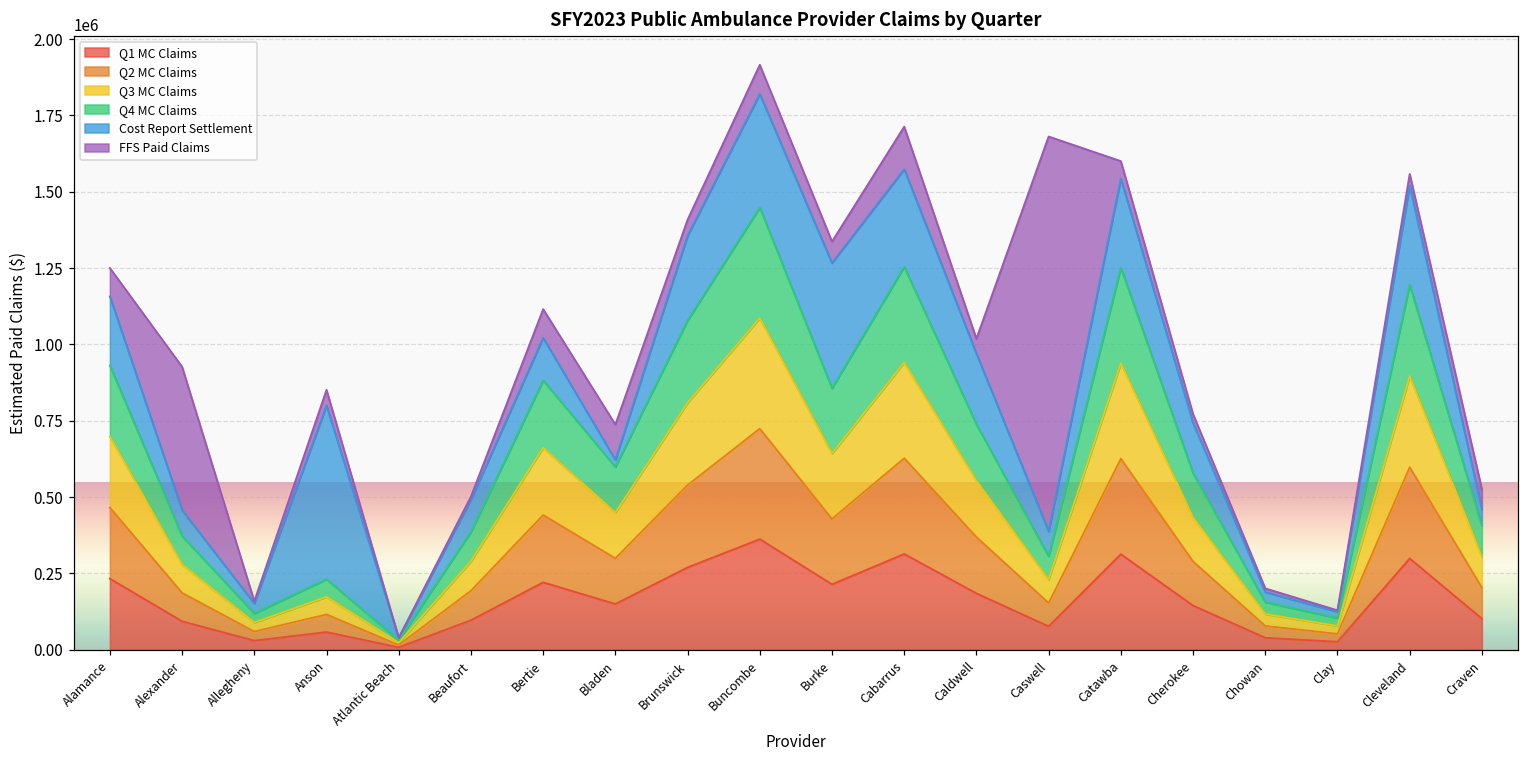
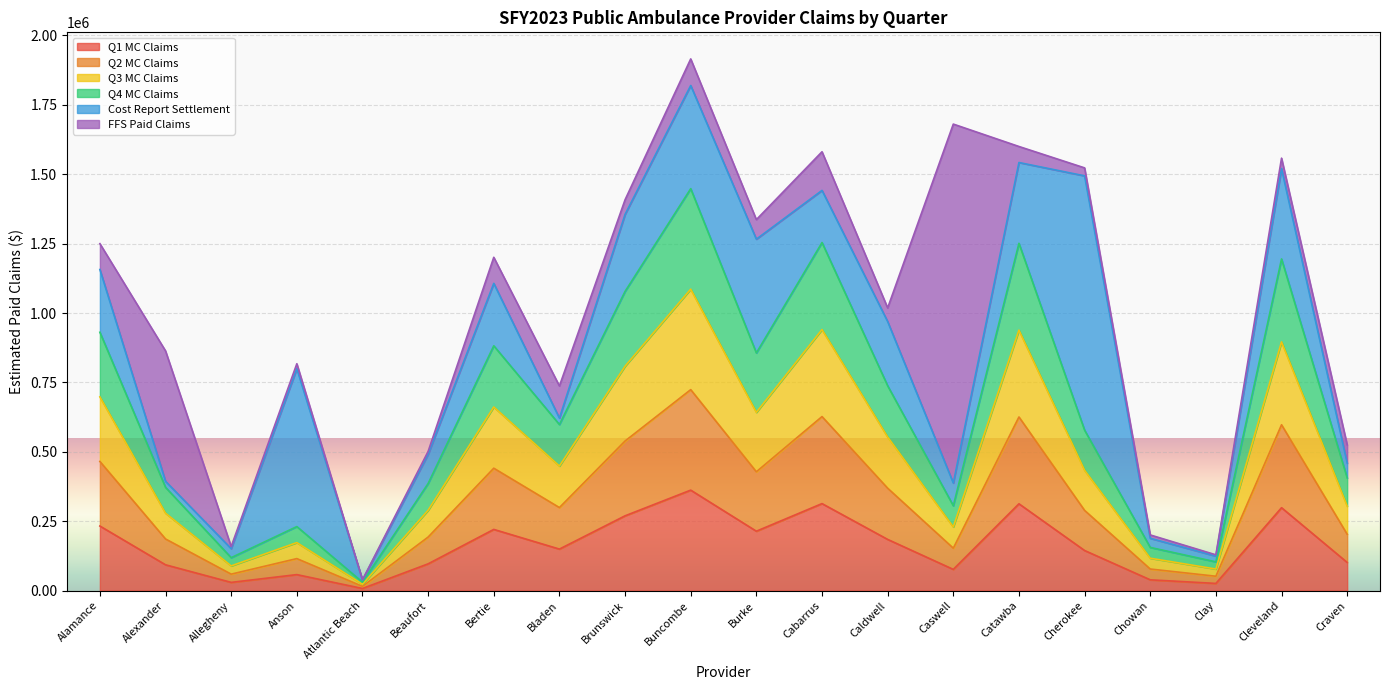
Cost Report Settlement, Alexander: 80000 -> 20000
FFS Paid Claims, Anson: 50000 -> 20000
Cost Report Settlement, Bertie: 140000 -> 220000
Cost Report Settlement, Cabarrus: 320000 -> 190000
Cost Report Settlement, Cherokee: 160000 -> 920000
